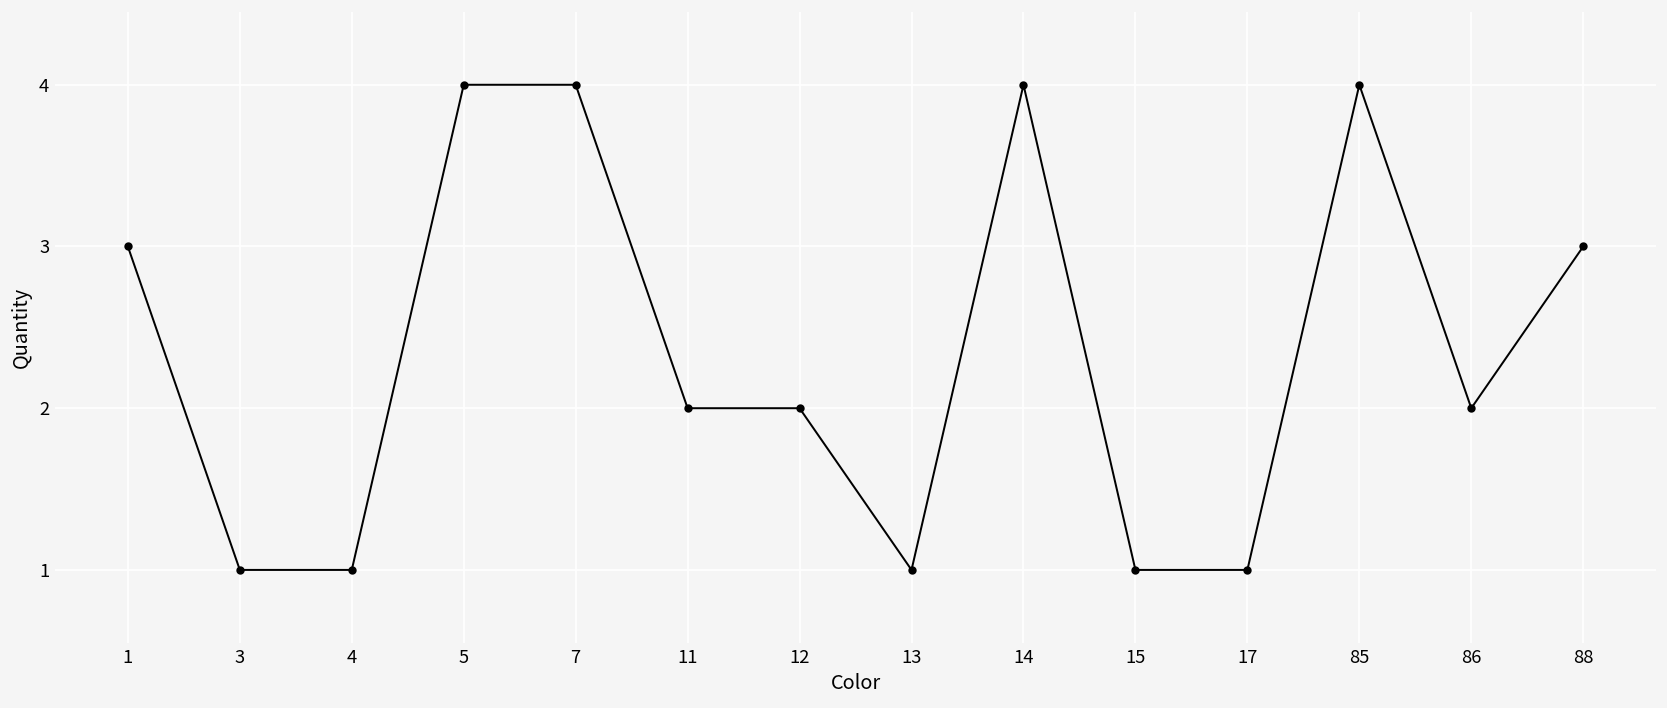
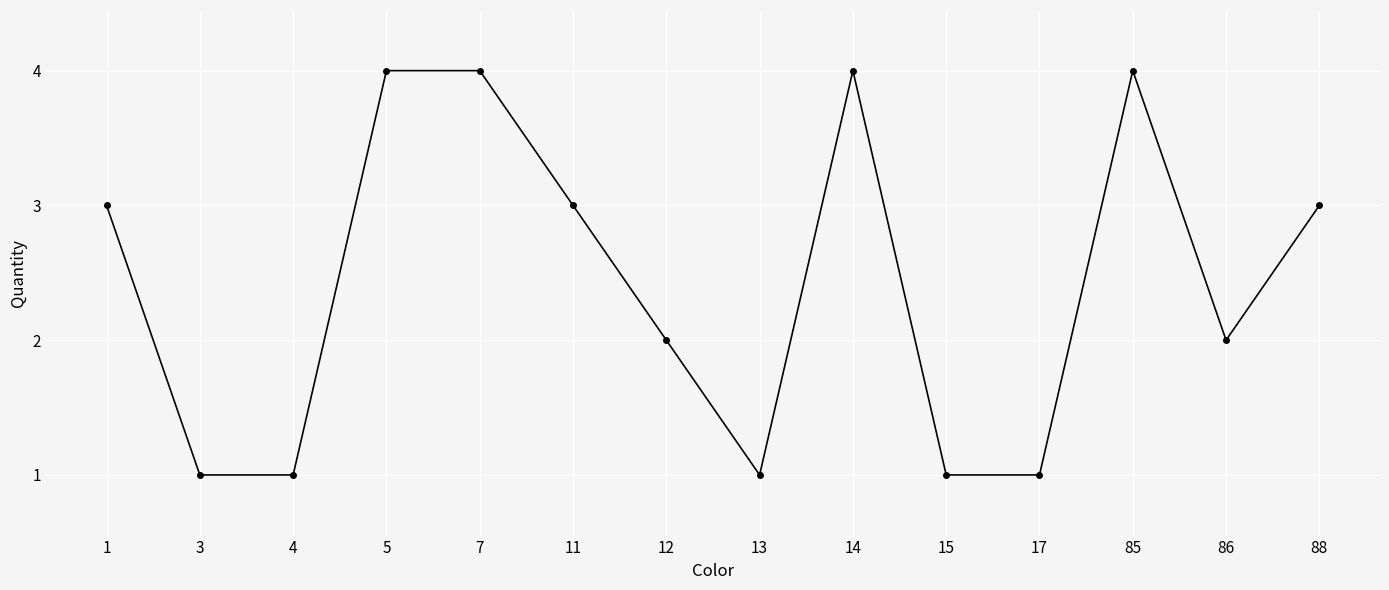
11: 2 -> 3
